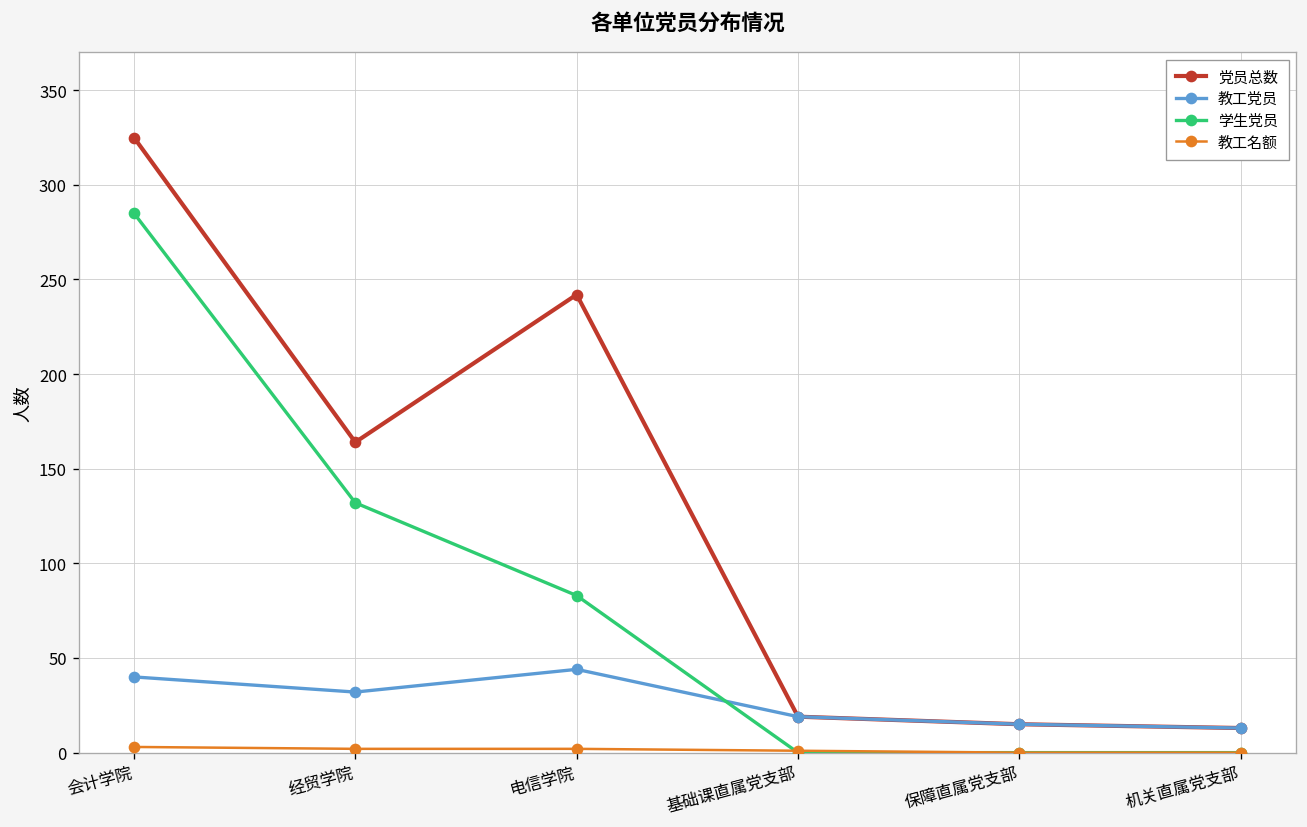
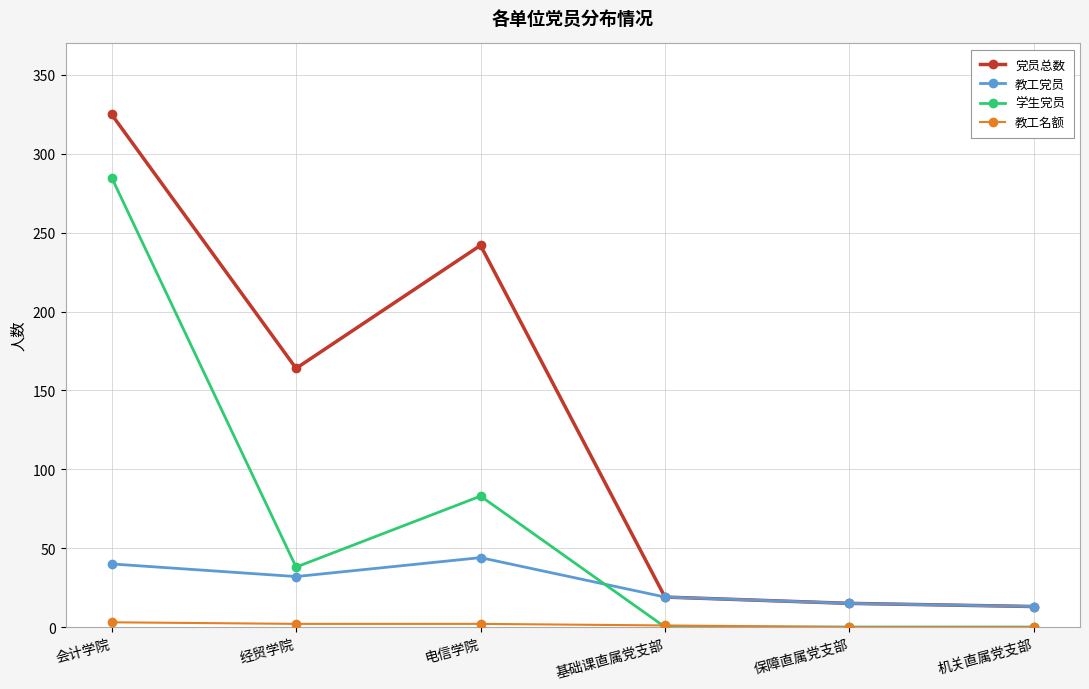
学生党员, 经贸学院: 132 -> 38
